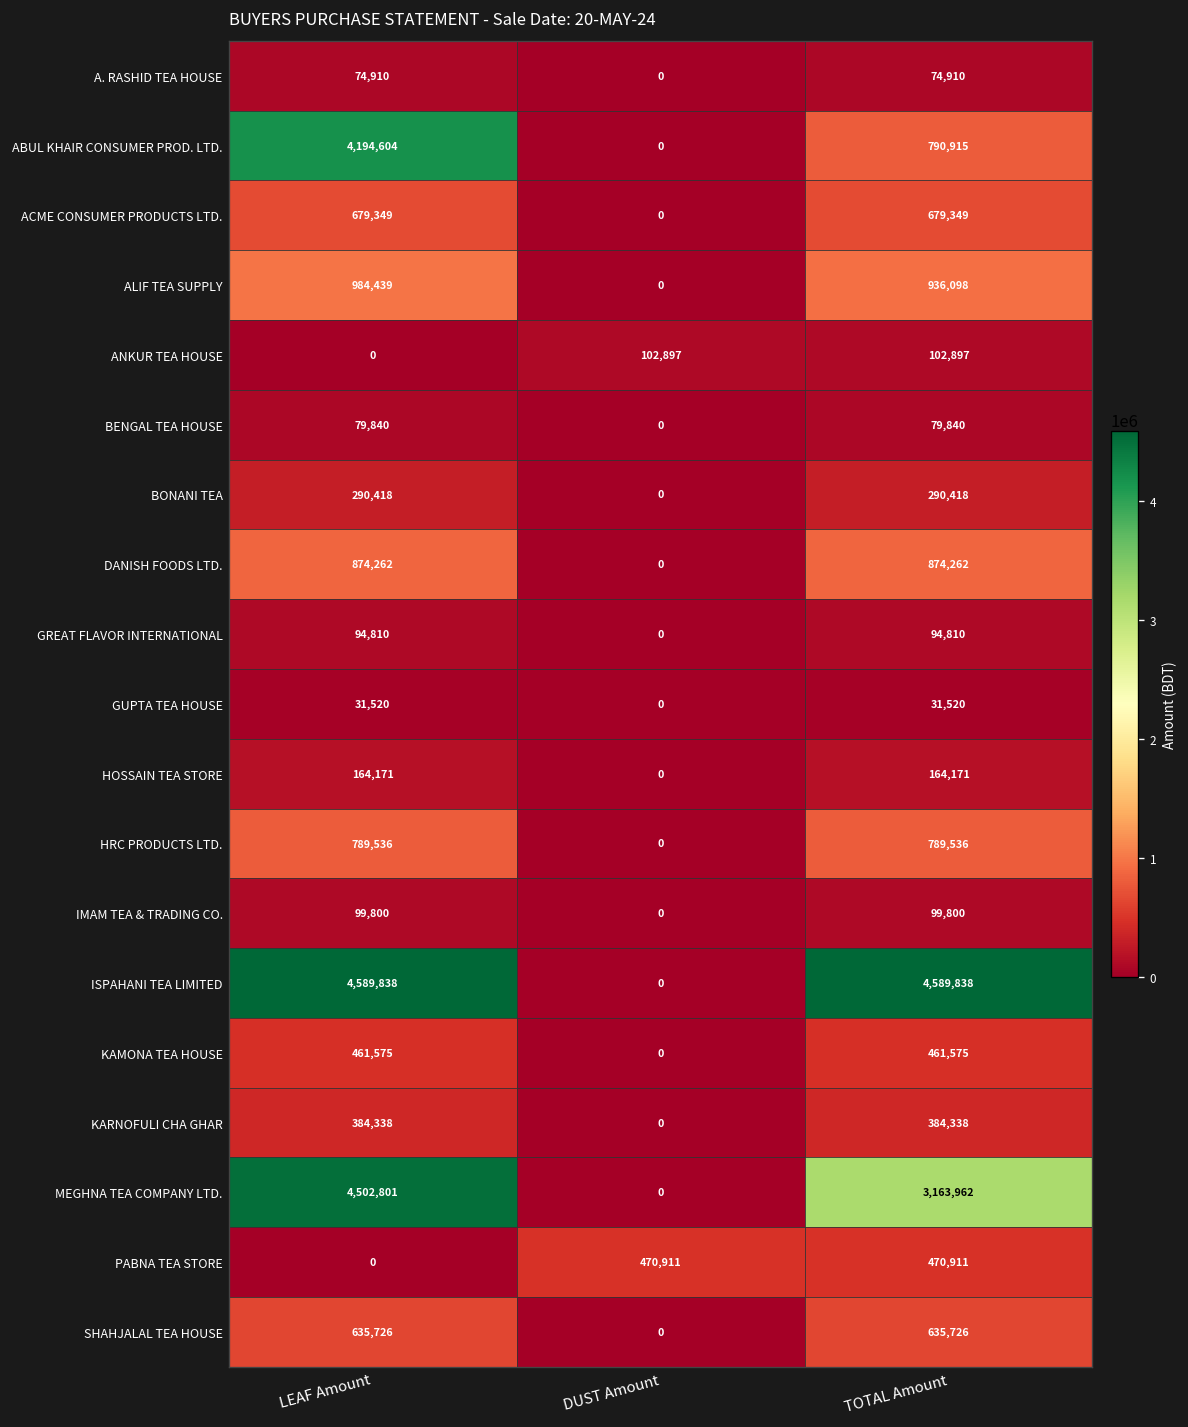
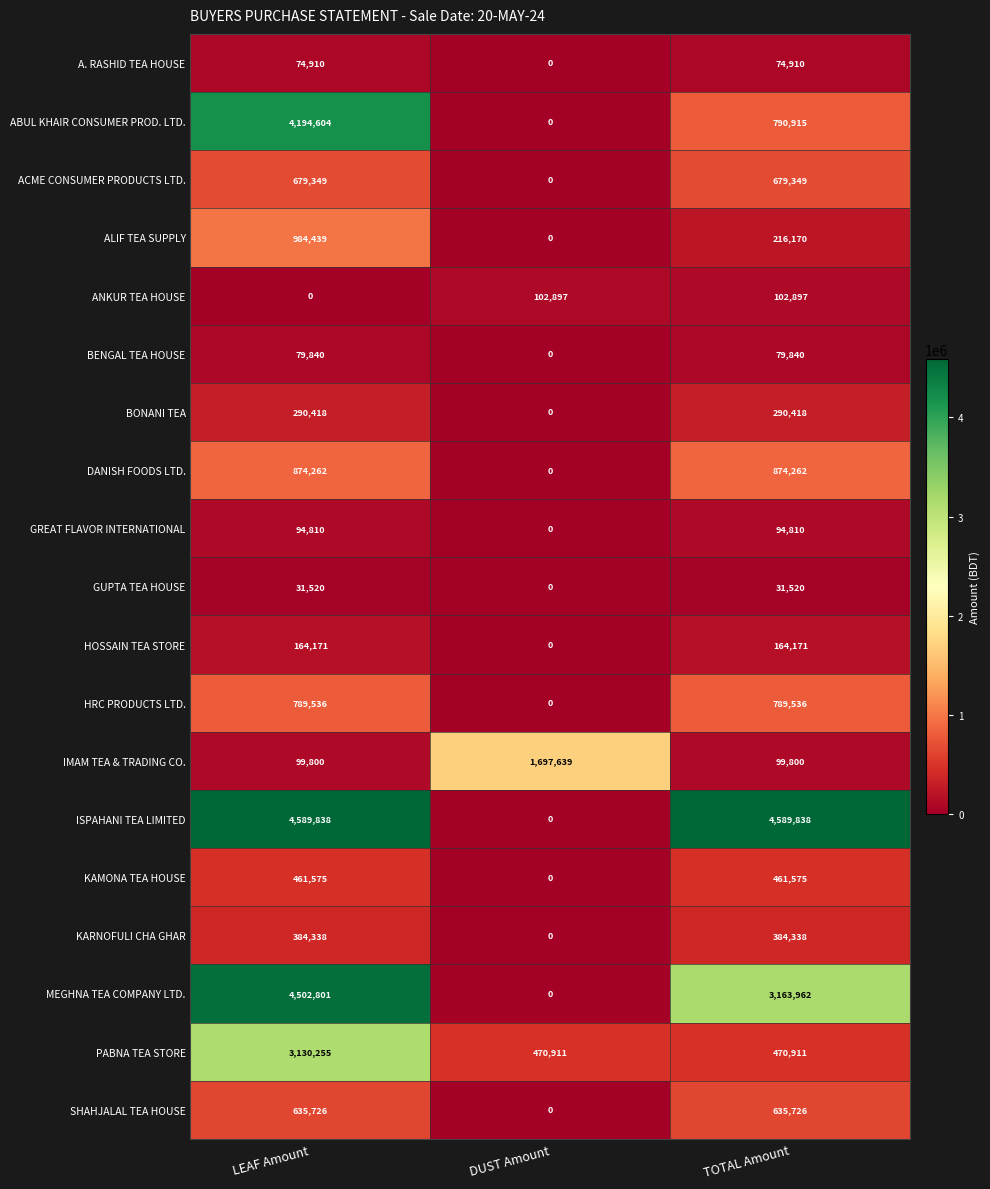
ALIF TEA SUPPLY, TOTAL Amount: 936,098 -> 216,170
IMAM TEA & TRADING CO., DUST Amount: 0 -> 1,697,639
PABNA TEA STORE, LEAF Amount: 0 -> 3,130,255
